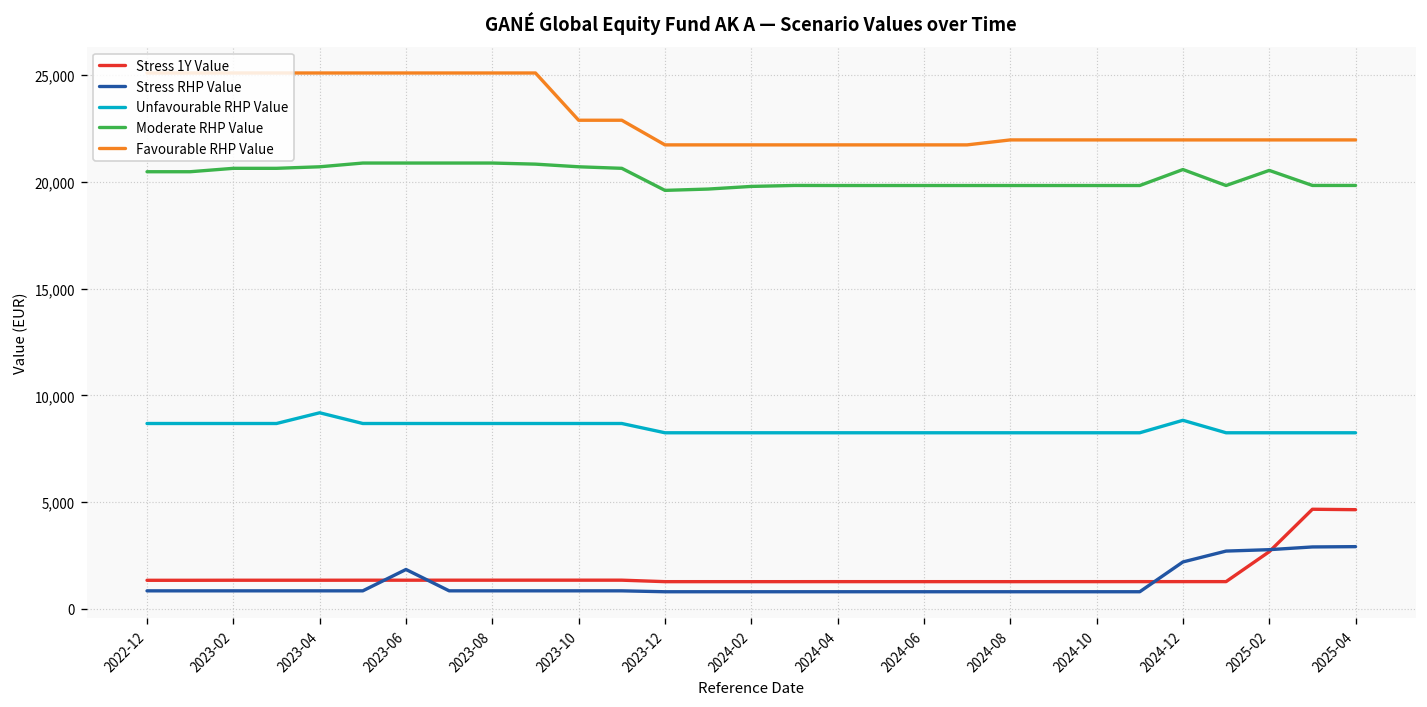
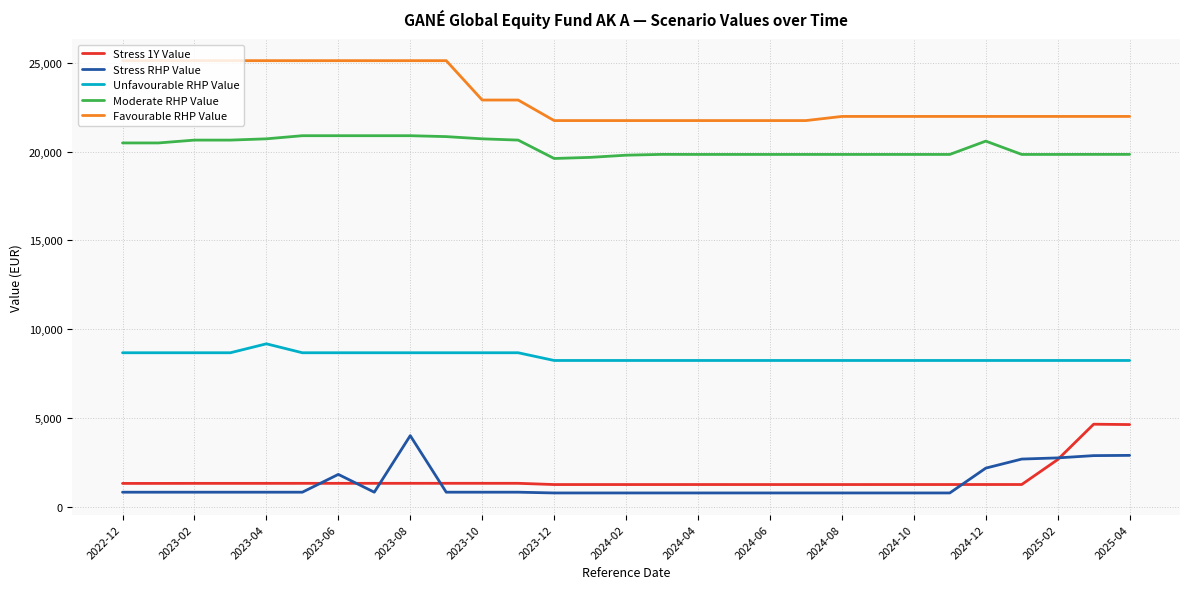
Stress RHP Value, 2023-08: 800 -> 4,000
Unfavourable RHP Value, 2024-12: 8,800 -> 8,300
Moderate RHP Value, 2025-02: 20,500 -> 19,800
